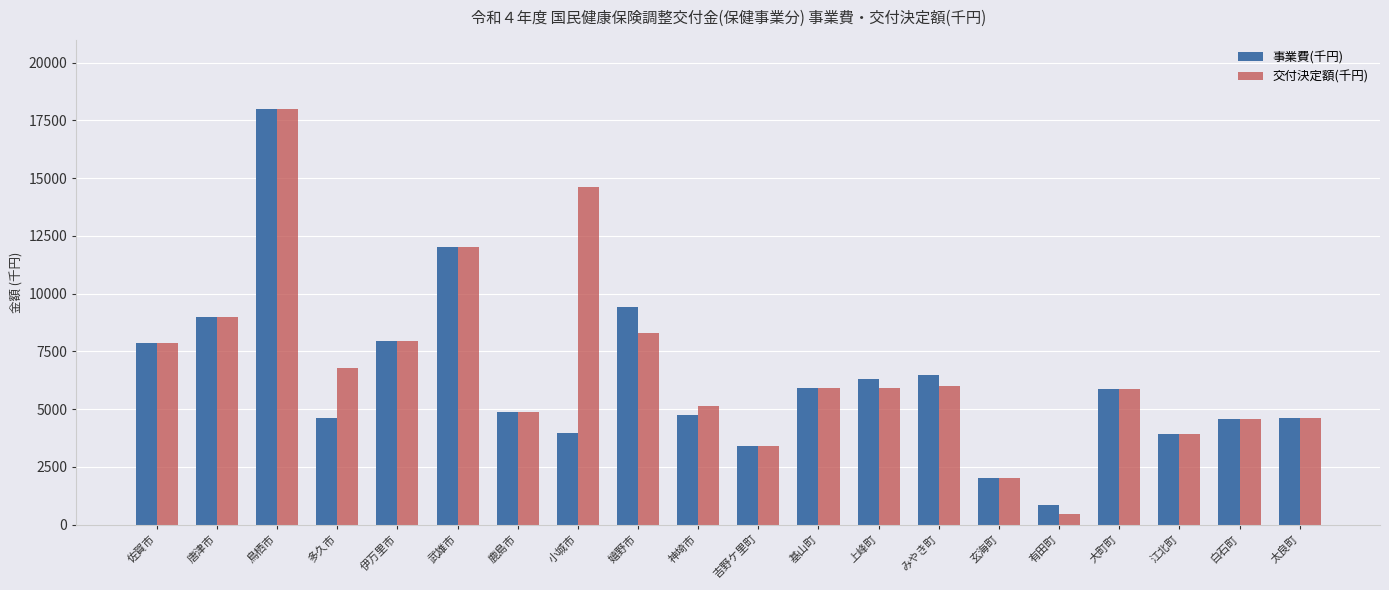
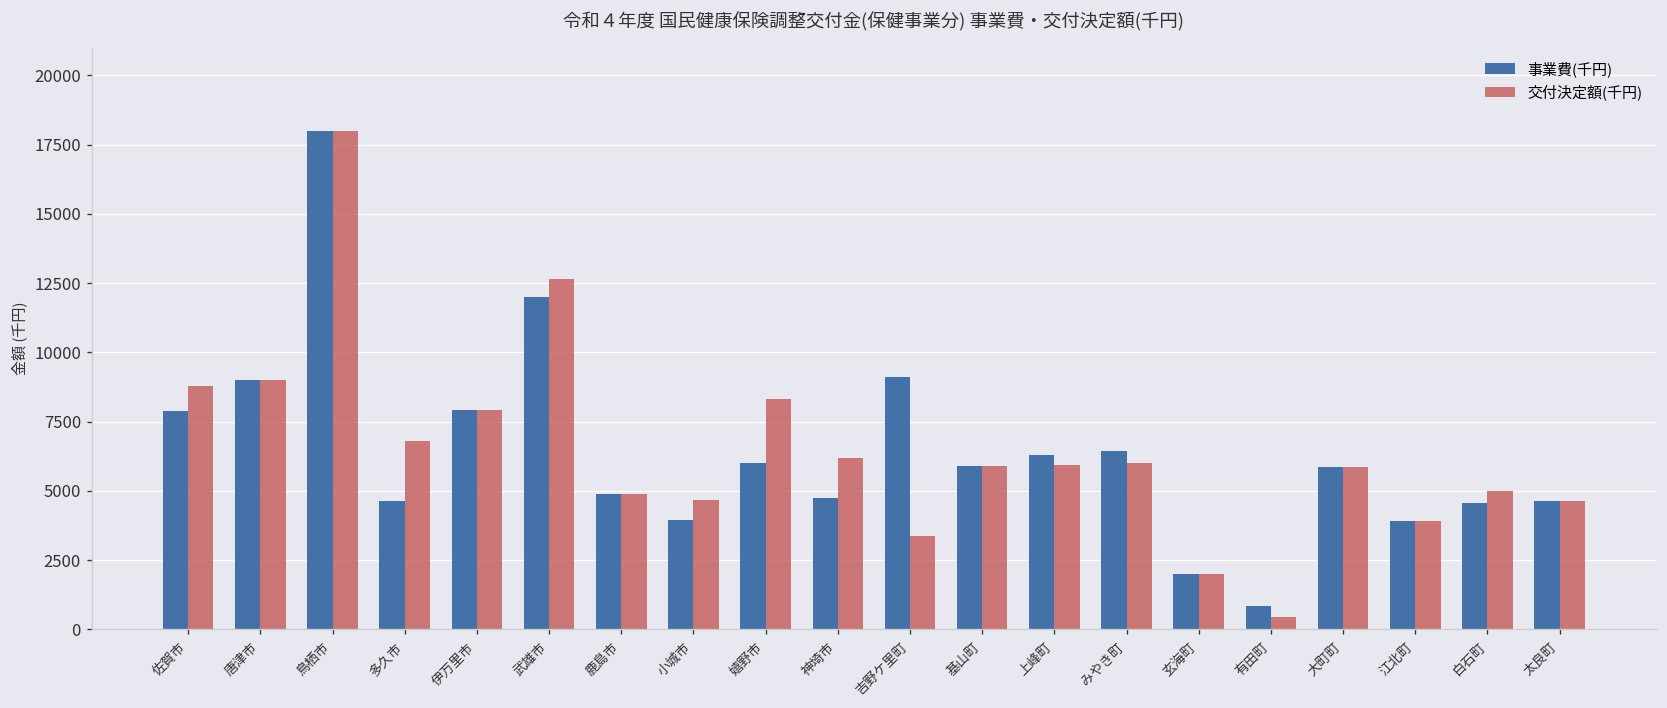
交付決定額(千円), 佐賀市: 7900 -> 8800
交付決定額(千円), 武雄市: 12000 -> 12600
交付決定額(千円), 小城市: 14600 -> 4700
事業費(千円), 嬉野市: 9400 -> 6000
交付決定額(千円), 神埼市: 5100 -> 6200
事業費(千円), 吉野ケ里町: 3400 -> 9100
交付決定額(千円), 白石町: 4600 -> 5000
